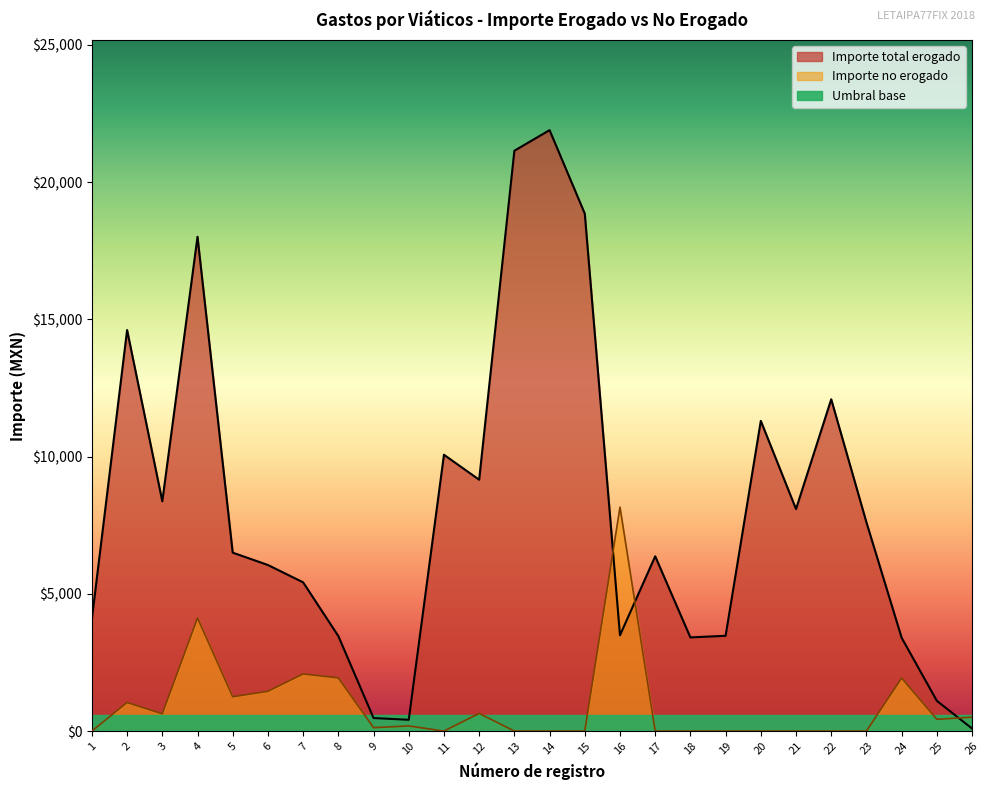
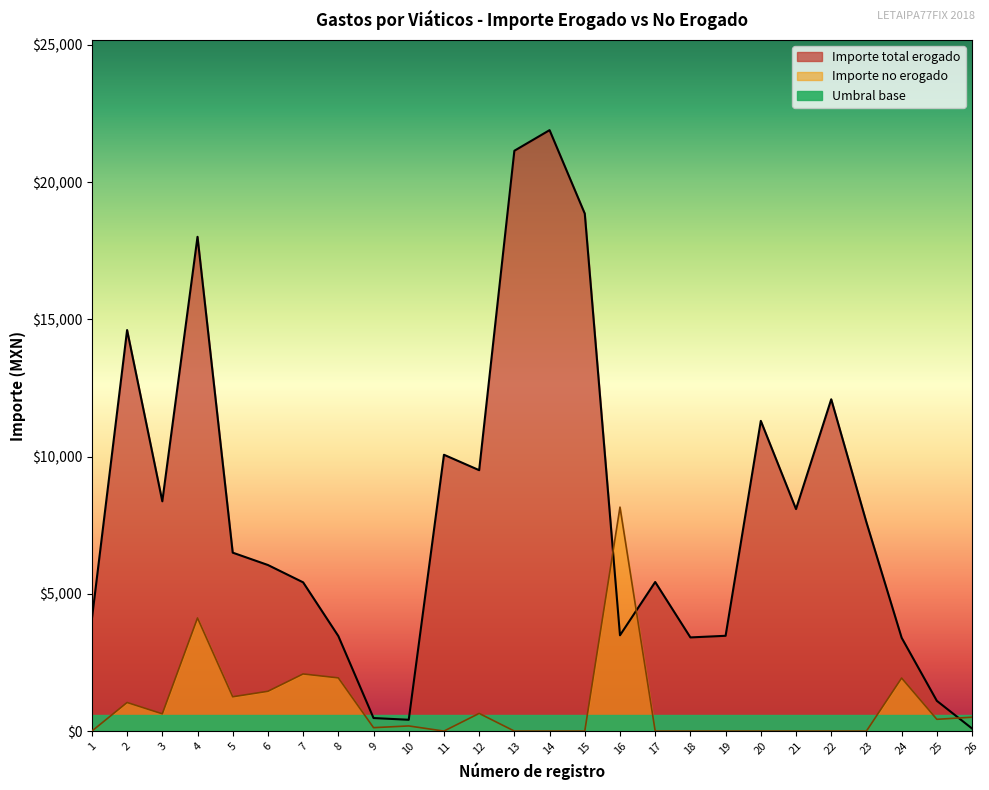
Importe total erogado, 12: $9,200 -> $9,500
Importe total erogado, 17: $6,400 -> $5,400
